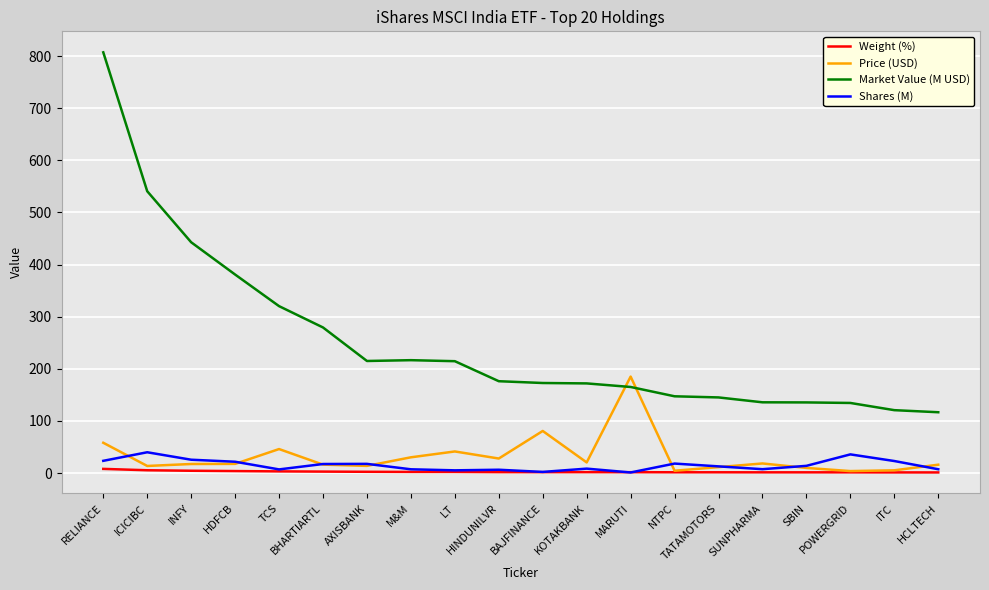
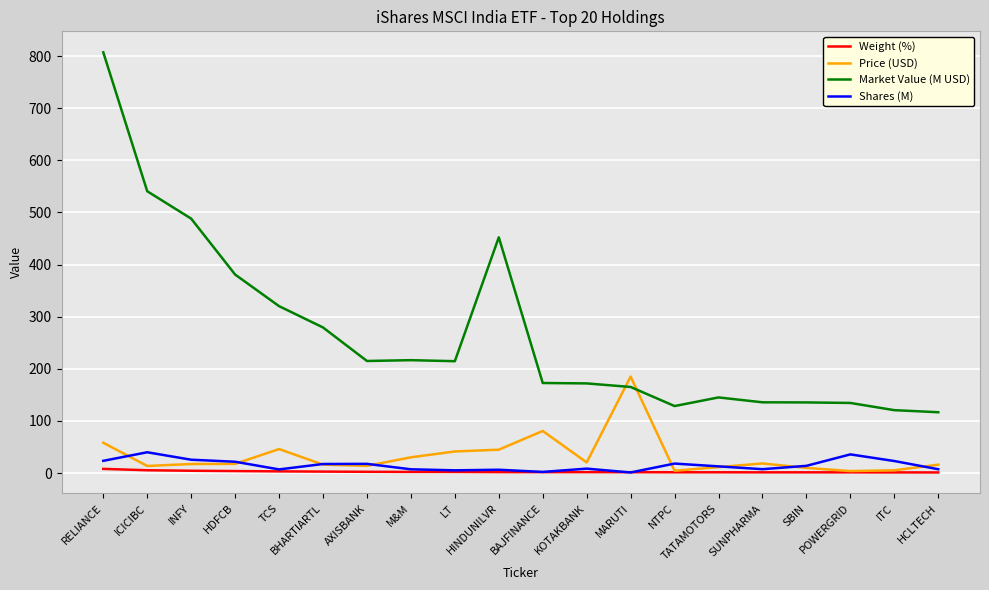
Market Value (M USD), INFY: 440 -> 490
Price (USD), HINDUNILVR: 30 -> 40
Market Value (M USD), HINDUNILVR: 180 -> 450
Market Value (M USD), NTPC: 150 -> 130
